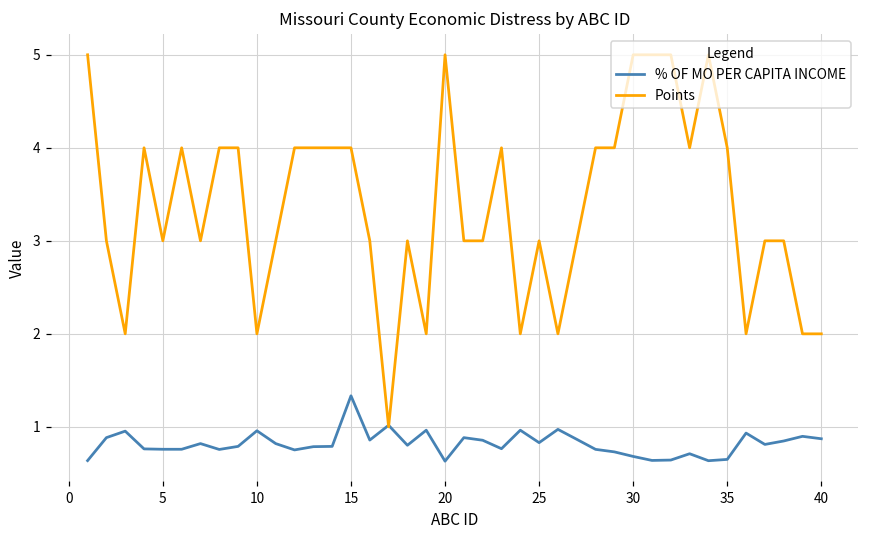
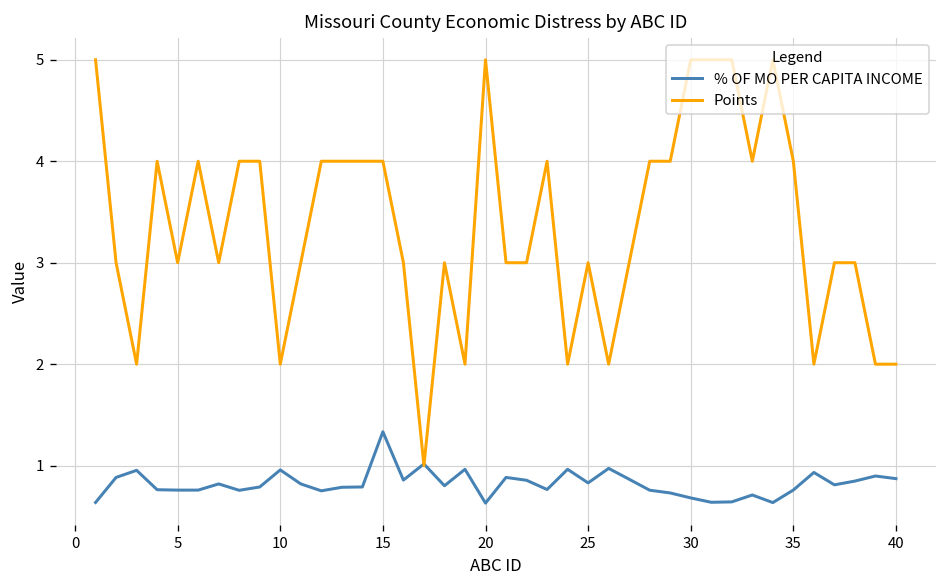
% OF MO PER CAPITA INCOME, 35: 0.7 -> 0.8
